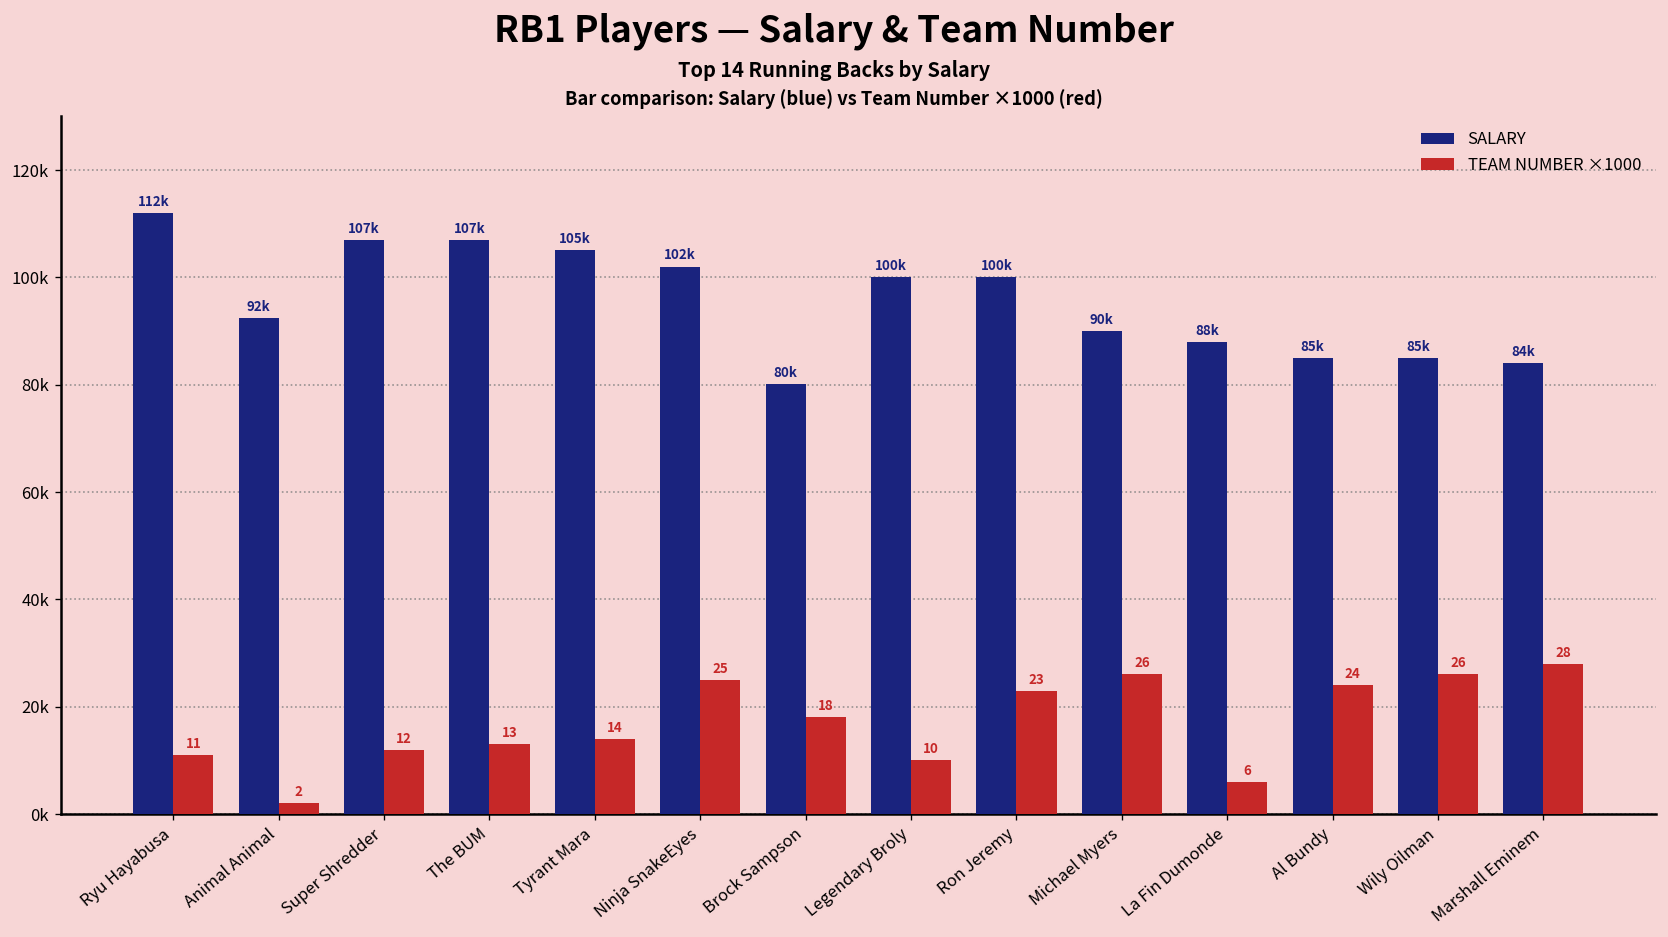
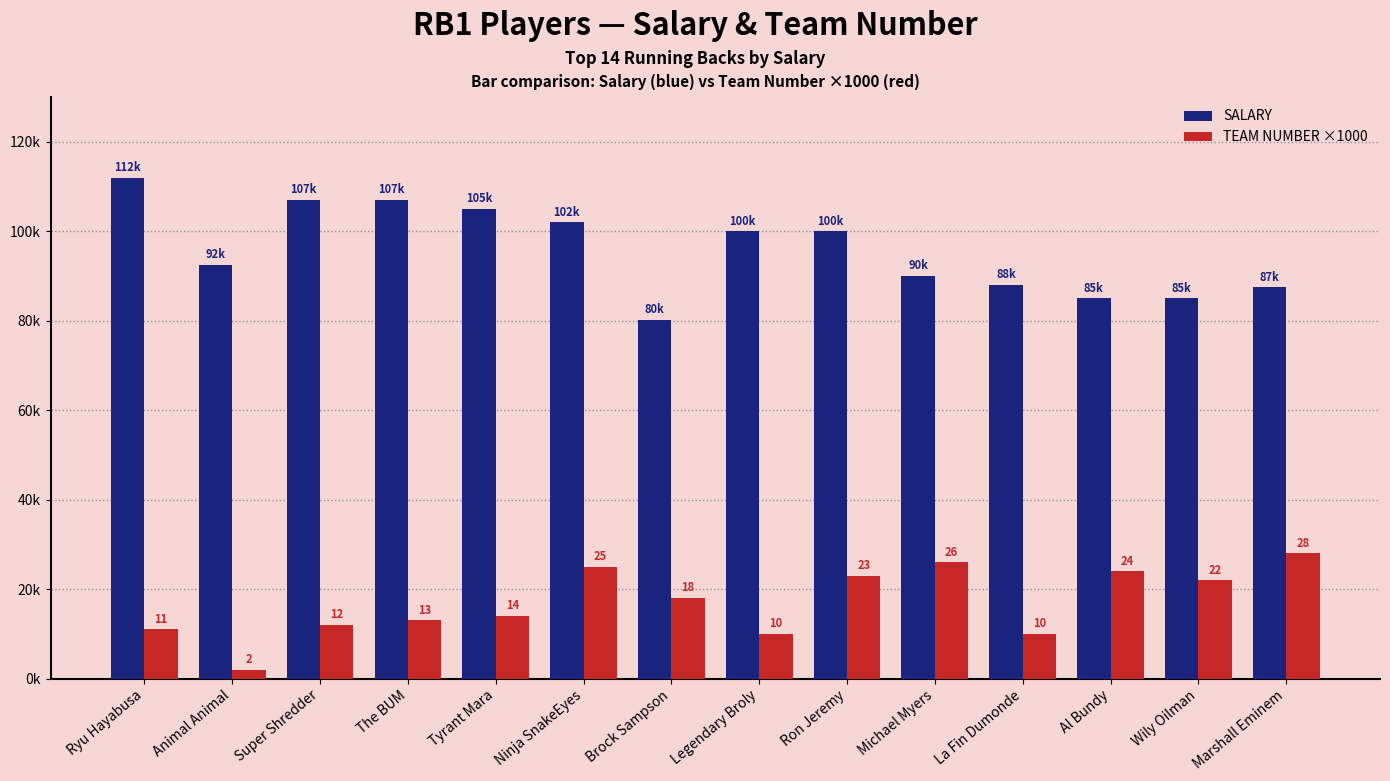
TEAM NUMBER ×1000, La Fin Dumonde: 6 -> 10
TEAM NUMBER ×1000, Wily Oilman: 26 -> 22
SALARY, Marshall Eminem: 84k -> 87k
